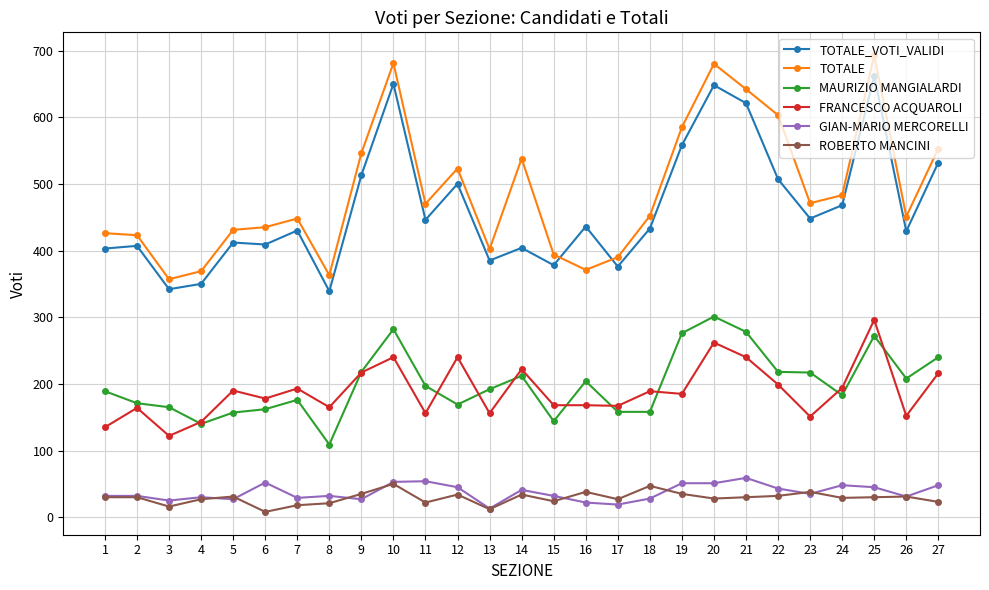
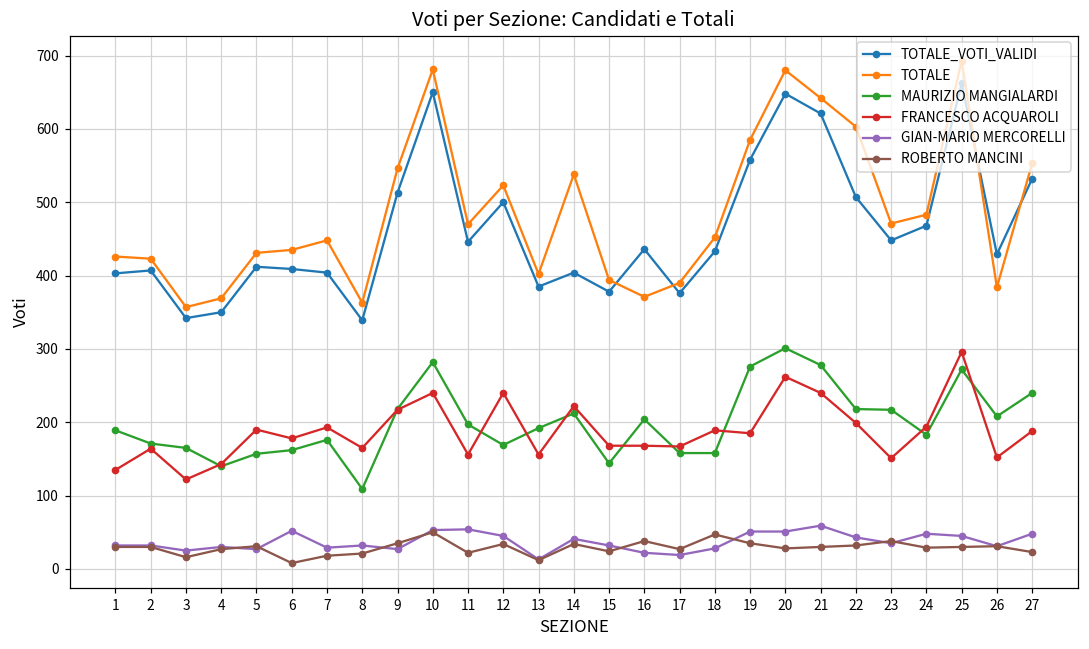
TOTALE_VOTI_VALIDI, 7: 430 -> 400
TOTALE, 26: 450 -> 380
FRANCESCO ACQUAROLI, 27: 220 -> 190
